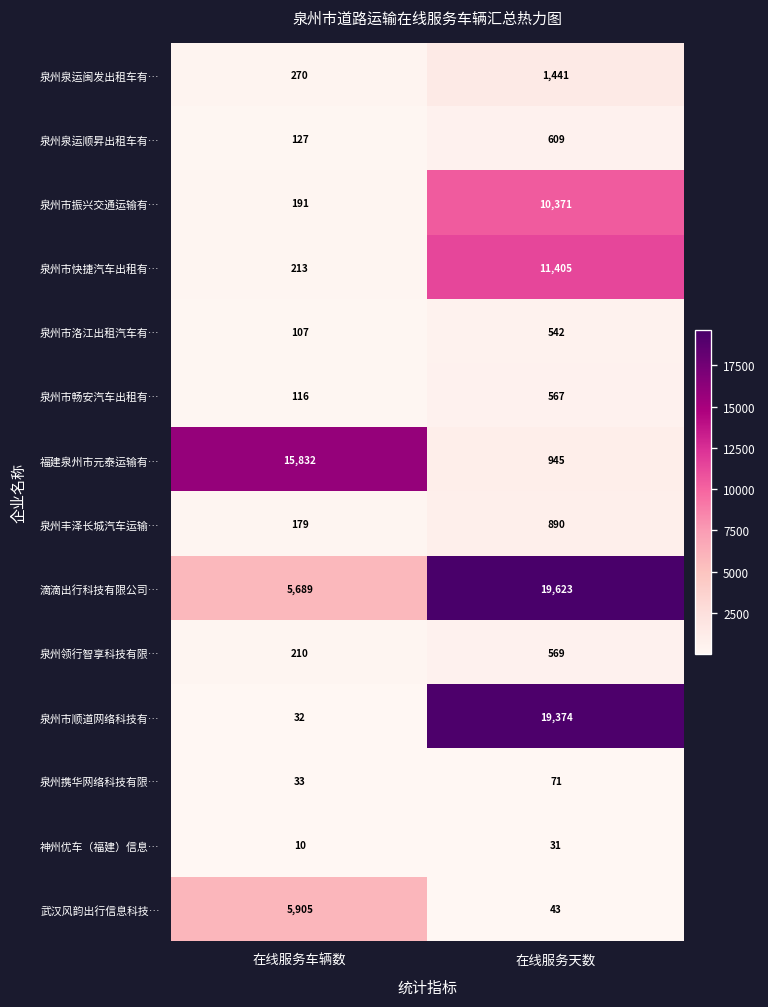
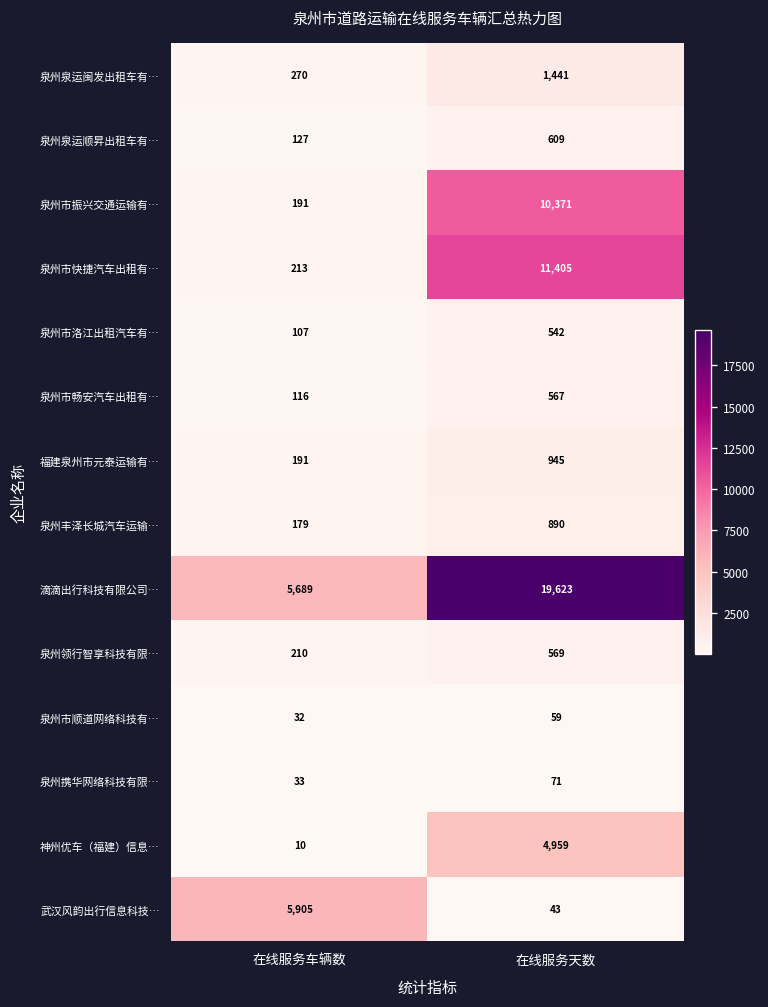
福建泉州市元泰运输有…, 在线服务车辆数: 15,832 -> 191
泉州市顺道网络科技有…, 在线服务天数: 19,374 -> 59
神州优车（福建）信息…, 在线服务天数: 31 -> 4,959
